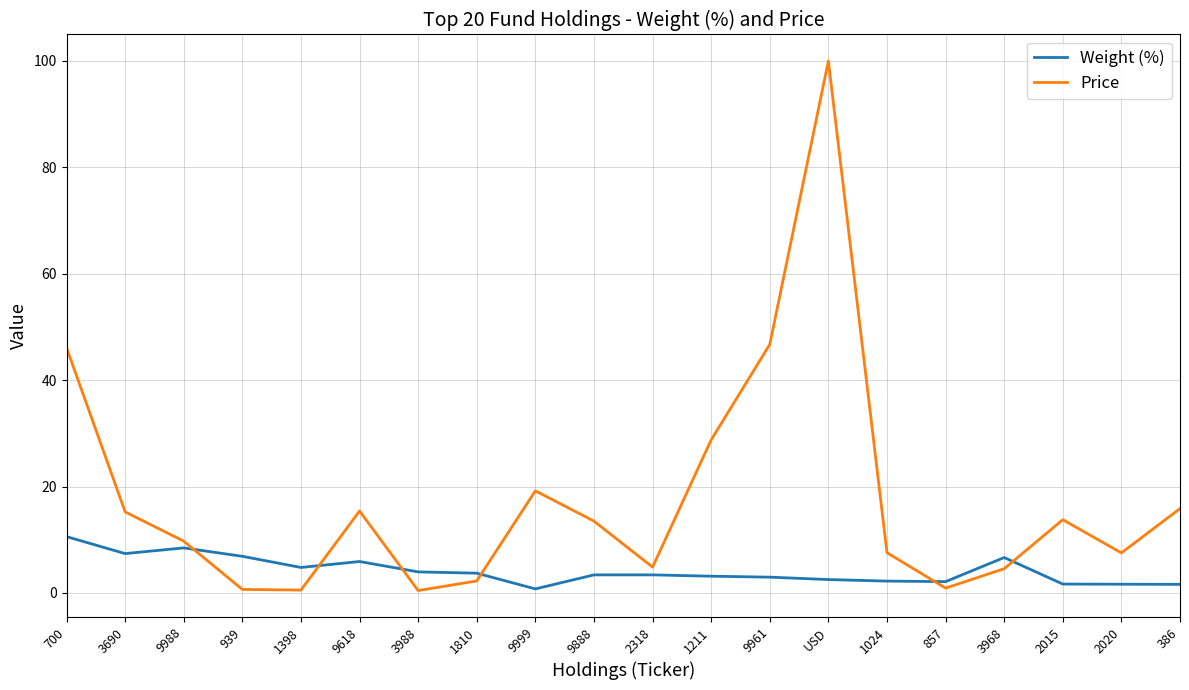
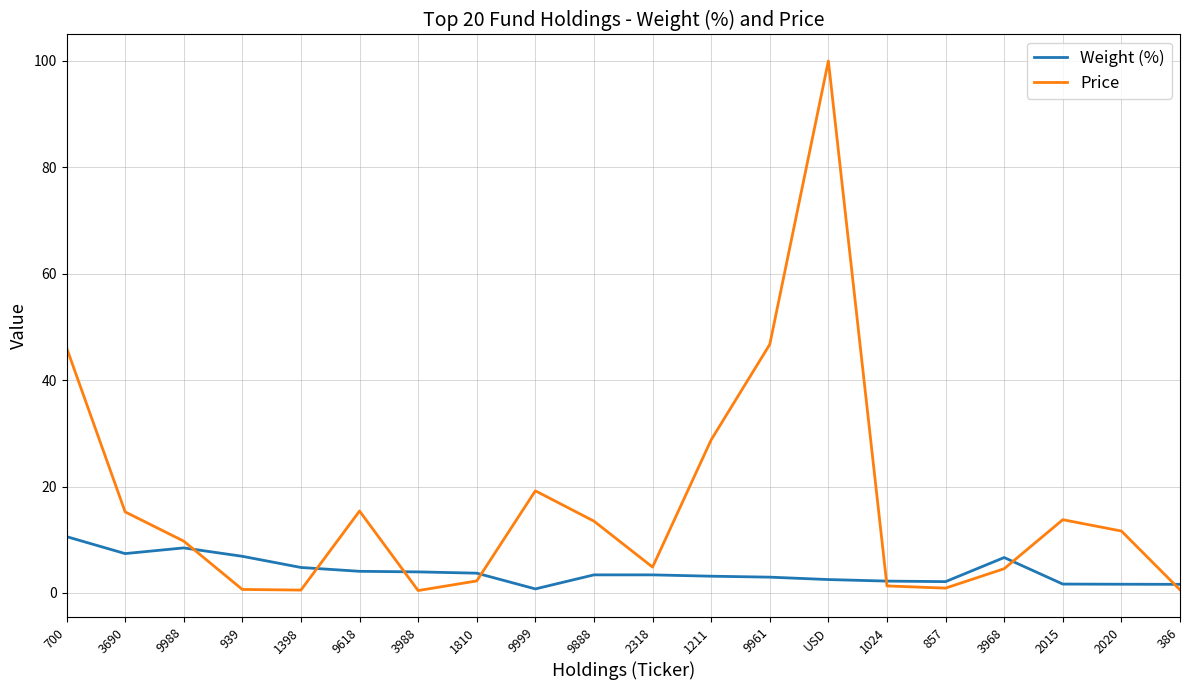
Weight (%), 9618: 6 -> 4
Price, 1024: 8 -> 1
Price, 2020: 8 -> 12
Price, 386: 16 -> 1
